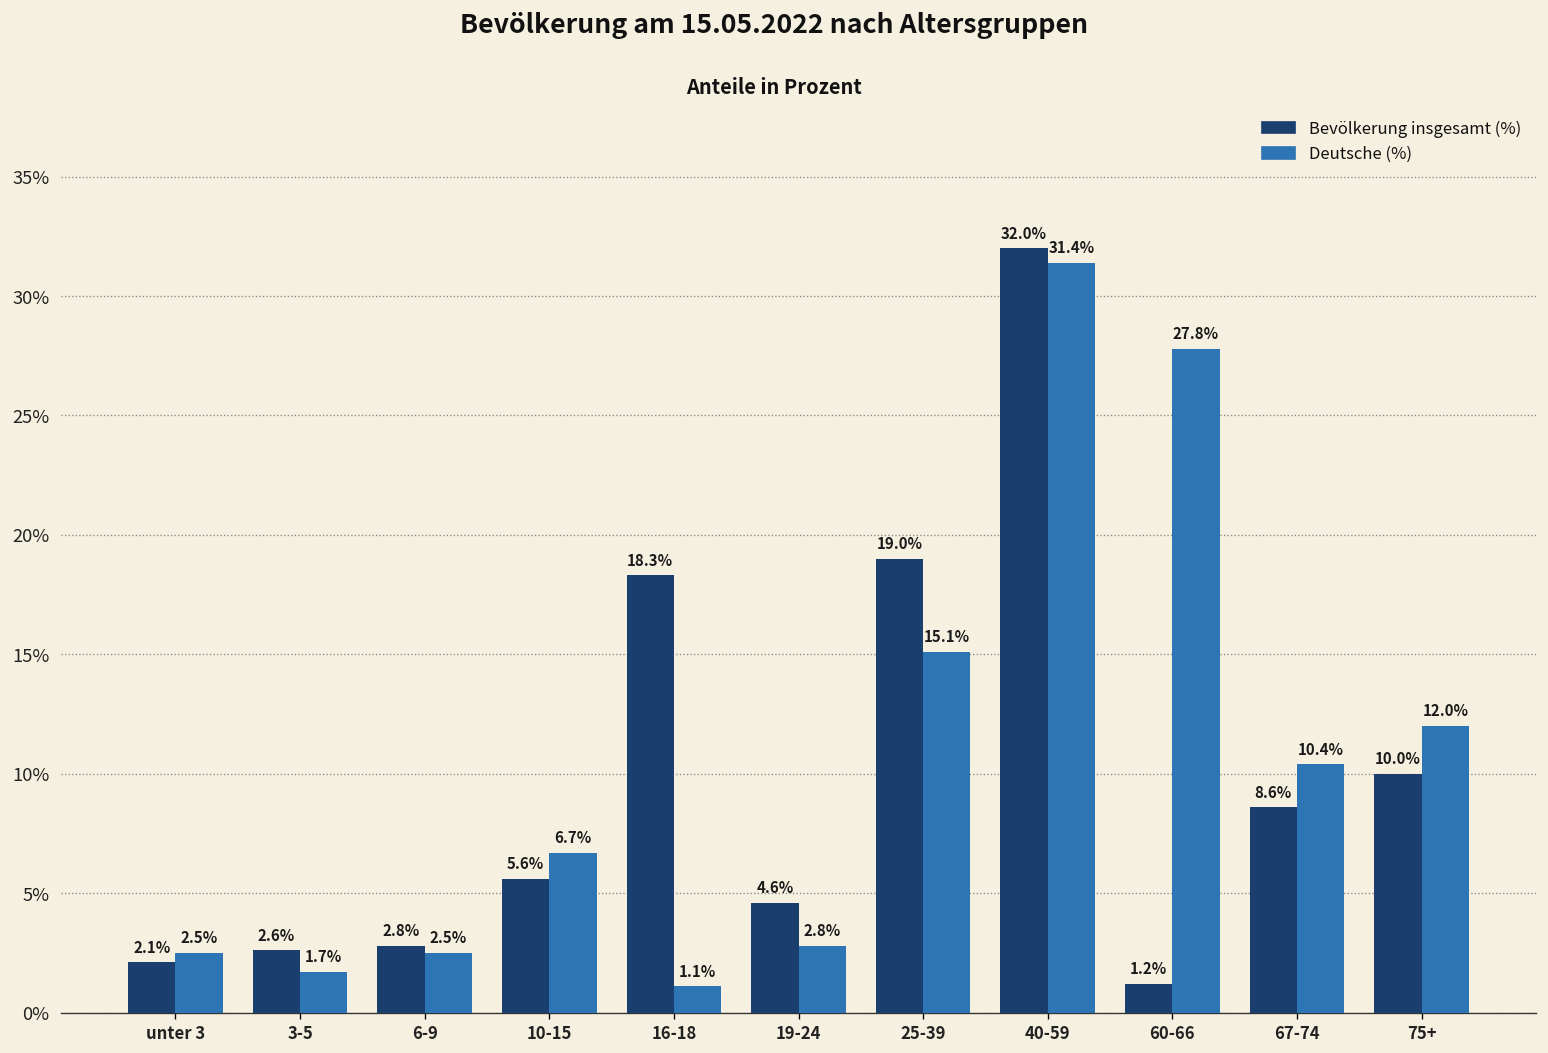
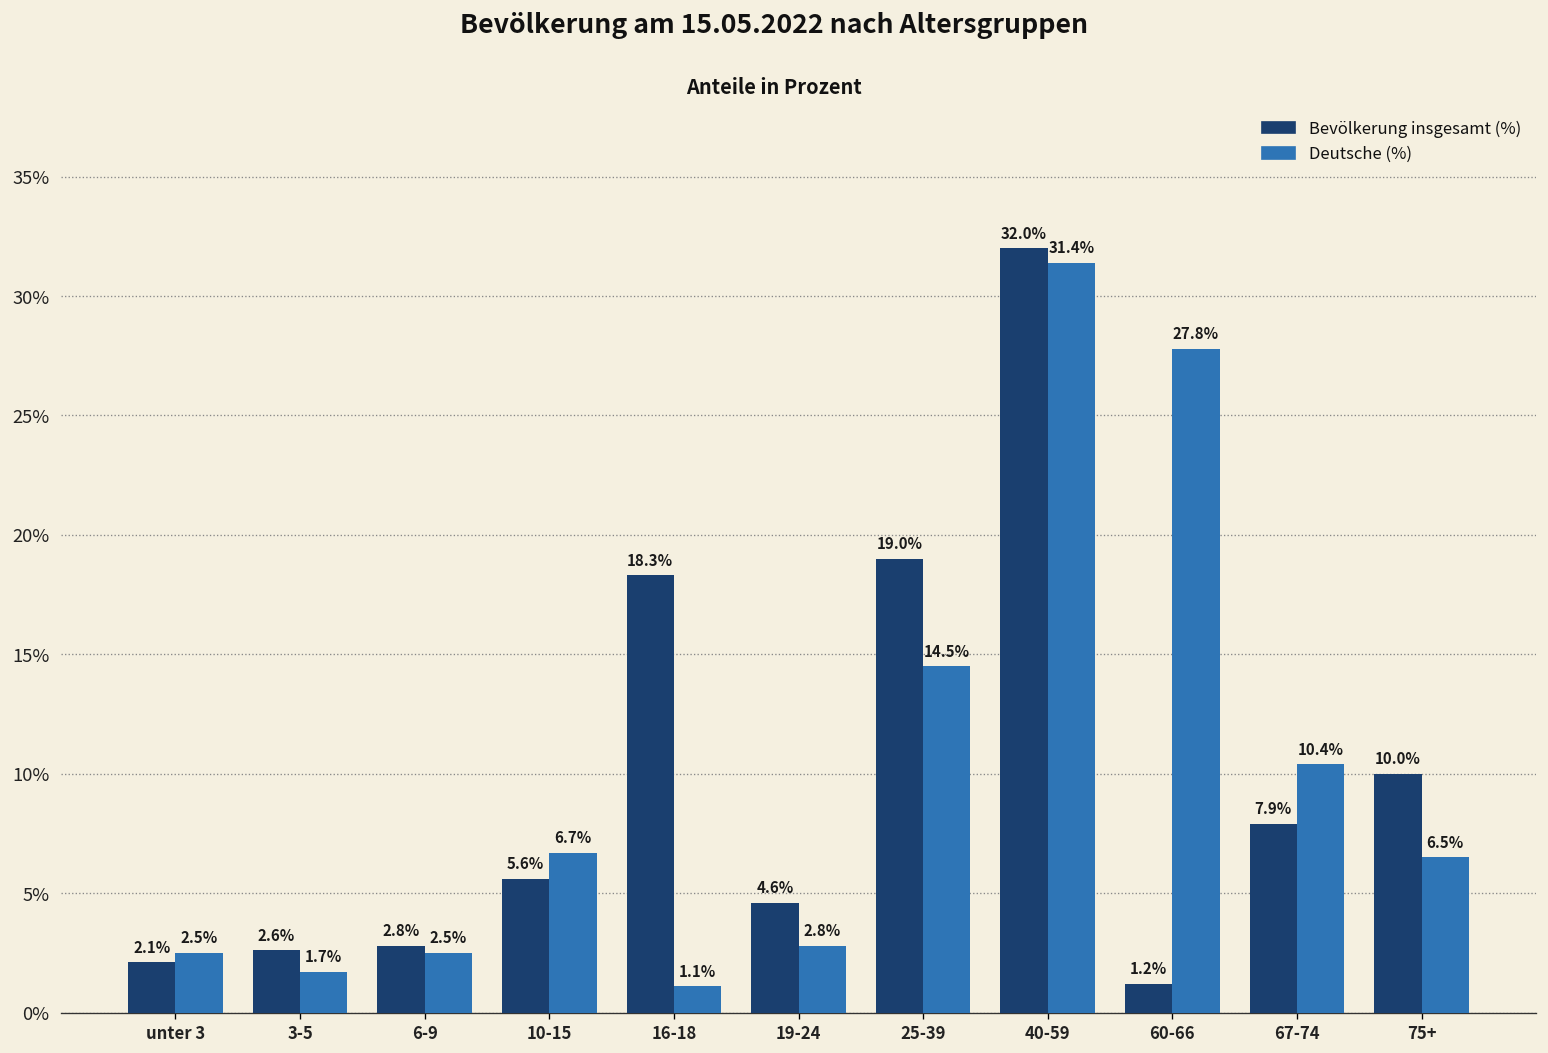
Deutsche (%), 25-39: 15.1% -> 14.5%
Bevölkerung insgesamt (%), 67-74: 8.6% -> 7.9%
Deutsche (%), 75+: 12.0% -> 6.5%
